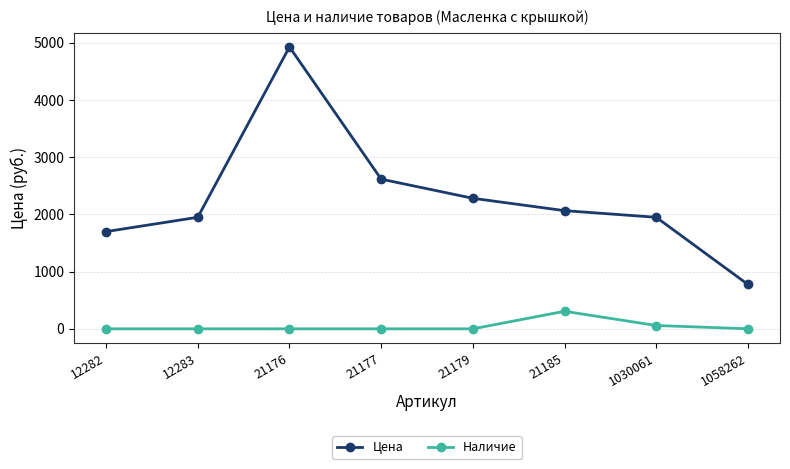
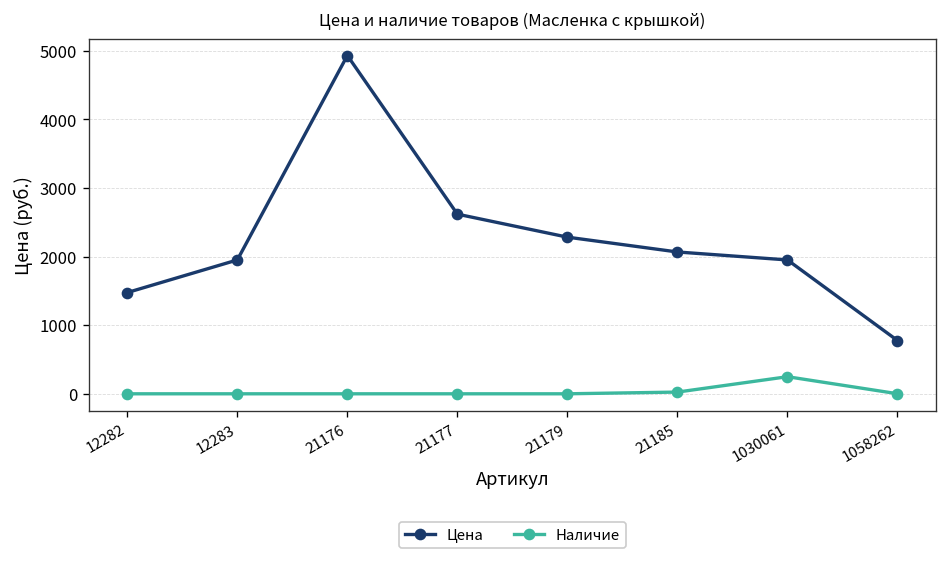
Цена, 12282: 1700 -> 1500
Наличие, 21185: 300 -> 0
Наличие, 1030061: 100 -> 200
